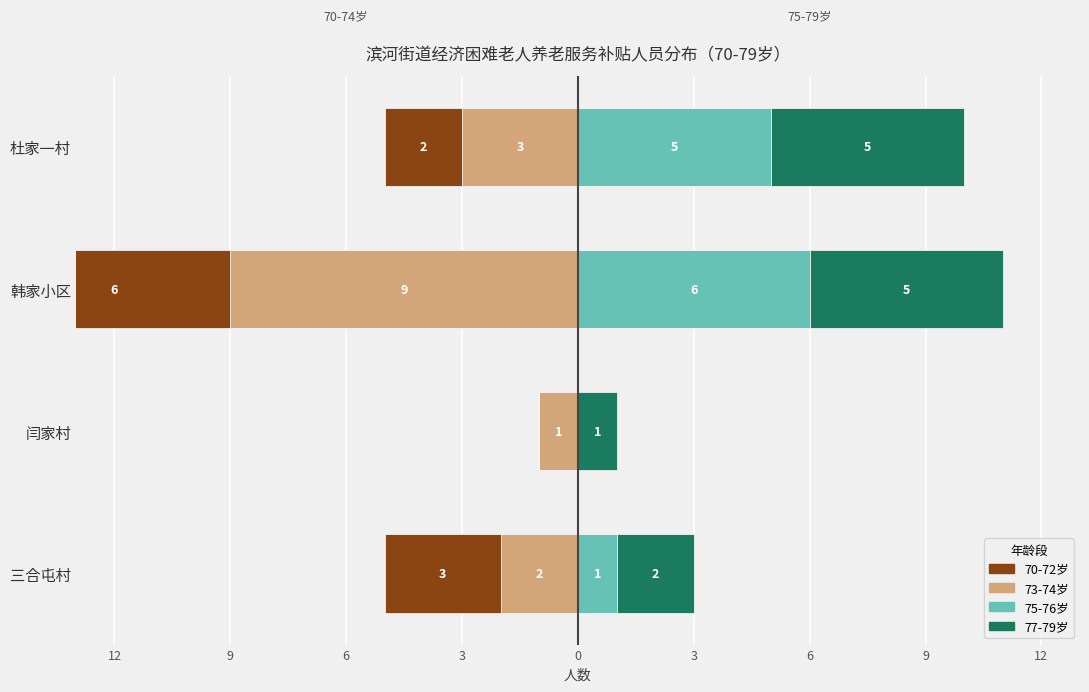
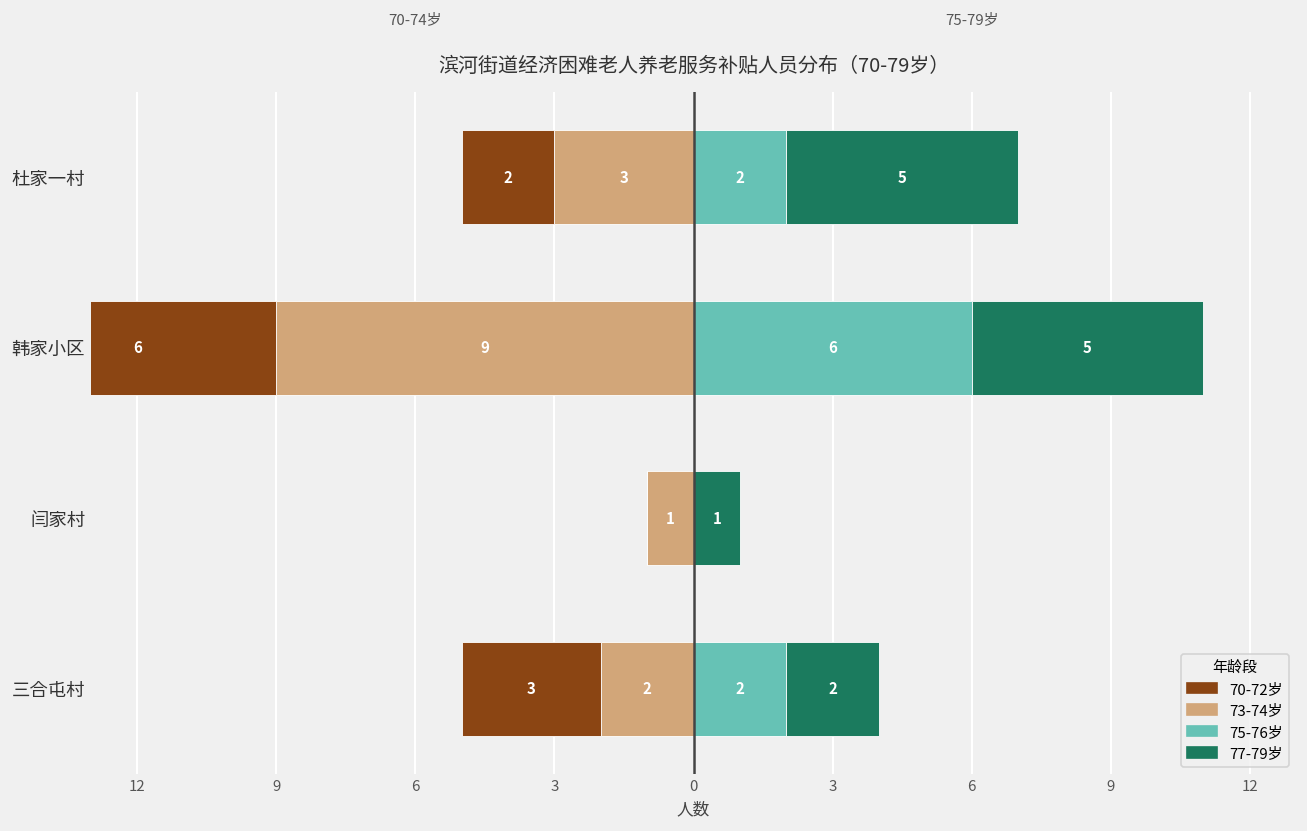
75-76岁, 杜家一村: 5 -> 2
75-76岁, 三合屯村: 1 -> 2
